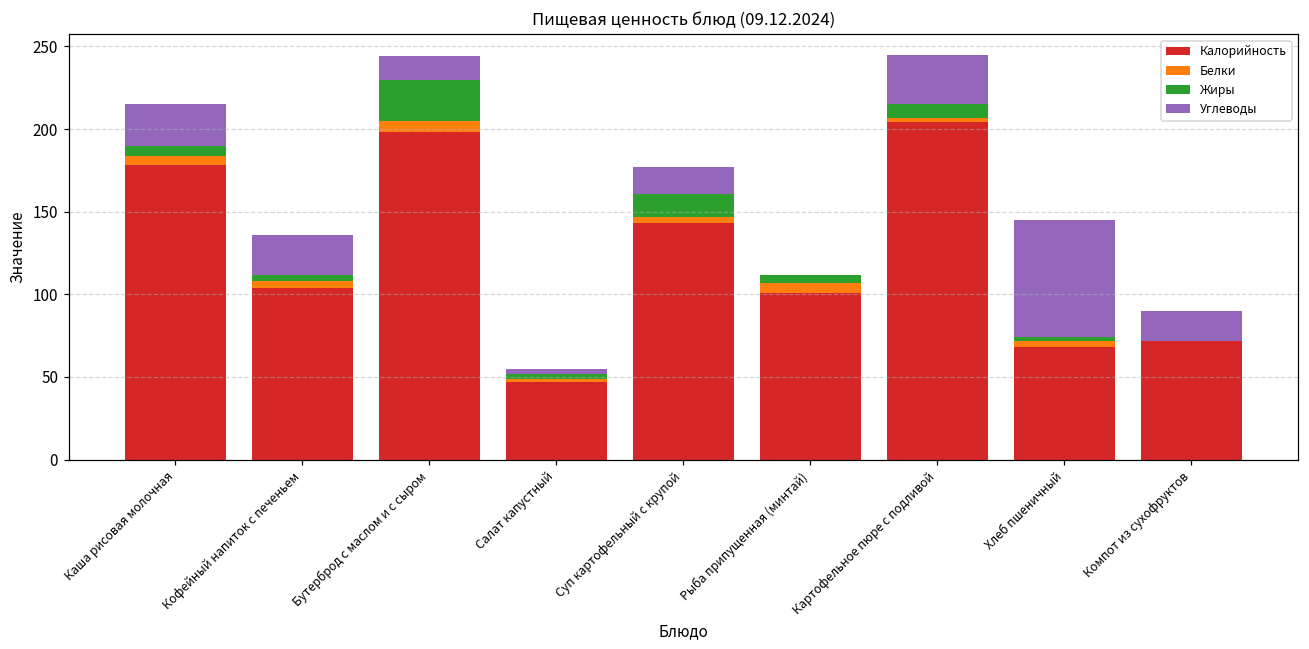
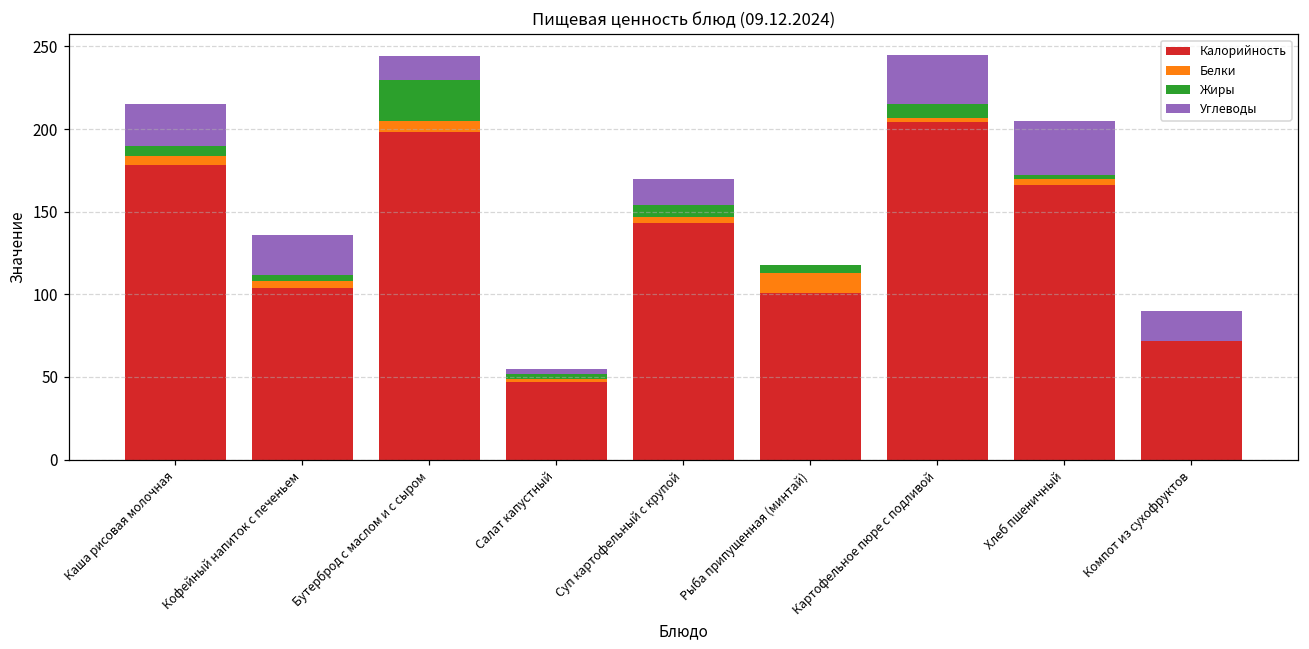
Жиры, Суп картофельный с крупой: 14 -> 7
Белки, Рыба припущенная (минтай): 6 -> 12
Калорийность, Хлеб пшеничный: 68 -> 166
Углеводы, Хлеб пшеничный: 71 -> 33
